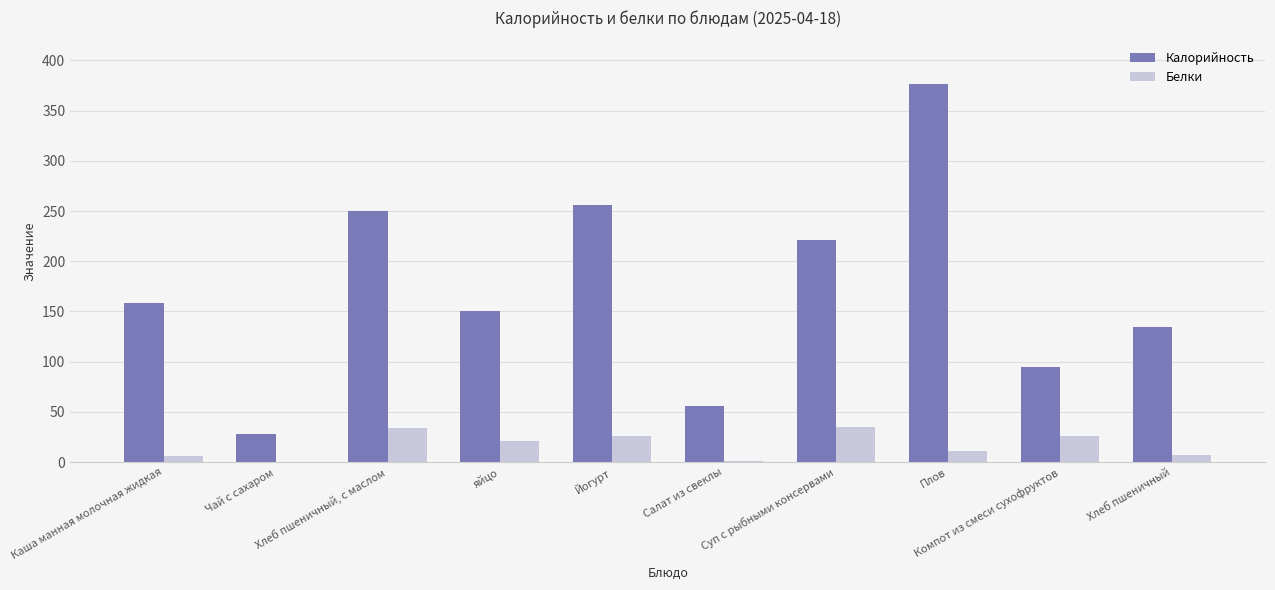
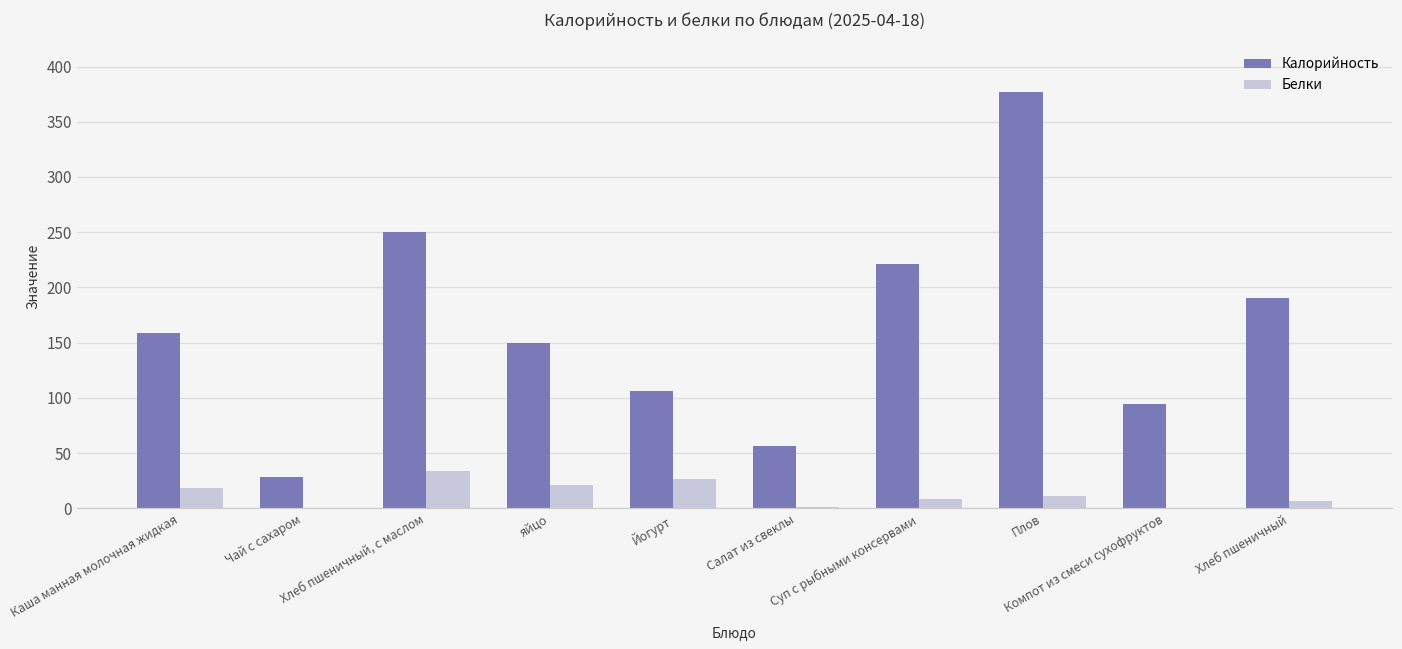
Белки, Каша манная молочная жидкая: 6 -> 18
Калорийность, Йогурт: 256 -> 106
Белки, Суп с рыбными консервами: 35 -> 9
Белки, Компот из смеси сухофруктов: 26 -> 0
Калорийность, Хлеб пшеничный: 134 -> 190
